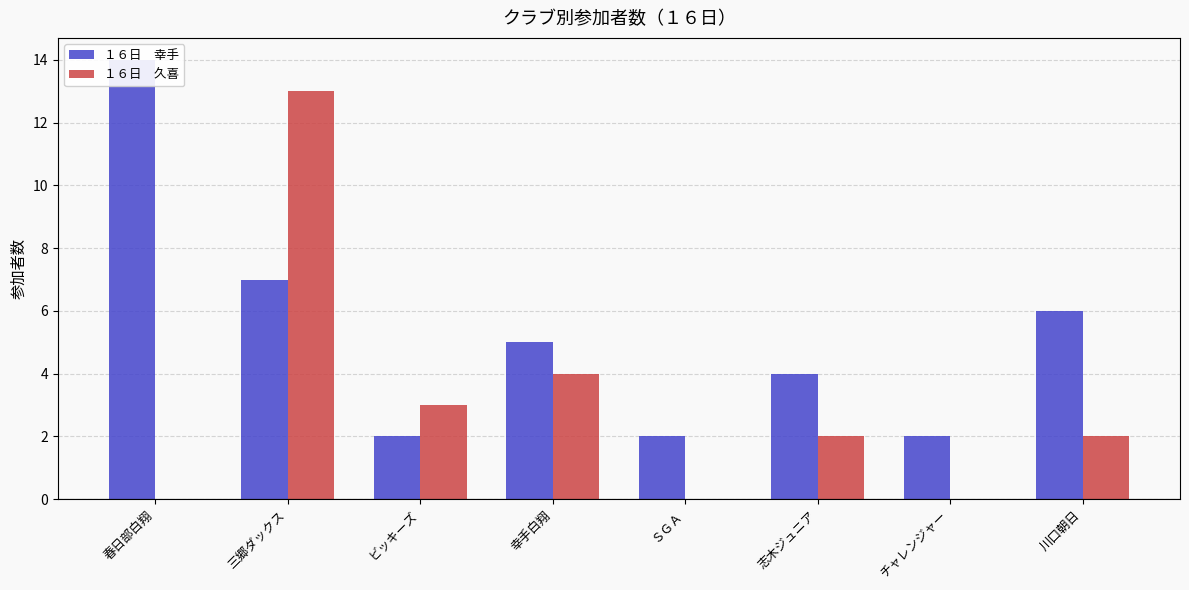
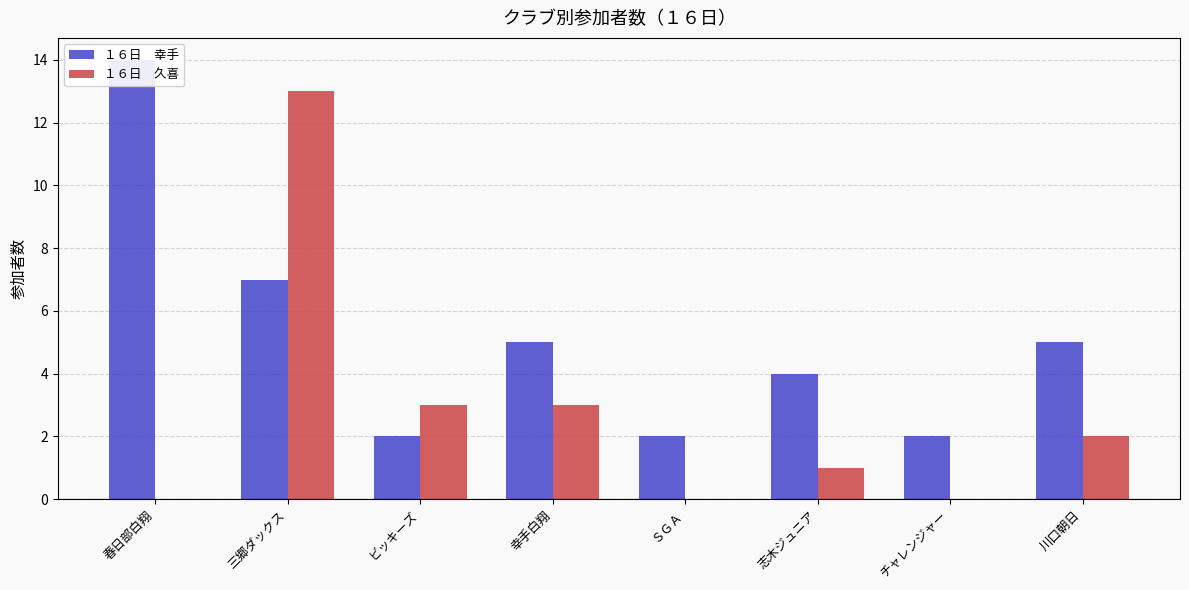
１６日 久喜, 幸手白翔: 4 -> 3
１６日 久喜, 志木ジュニア: 2 -> 1
１６日 幸手, 川口朝日: 6 -> 5
